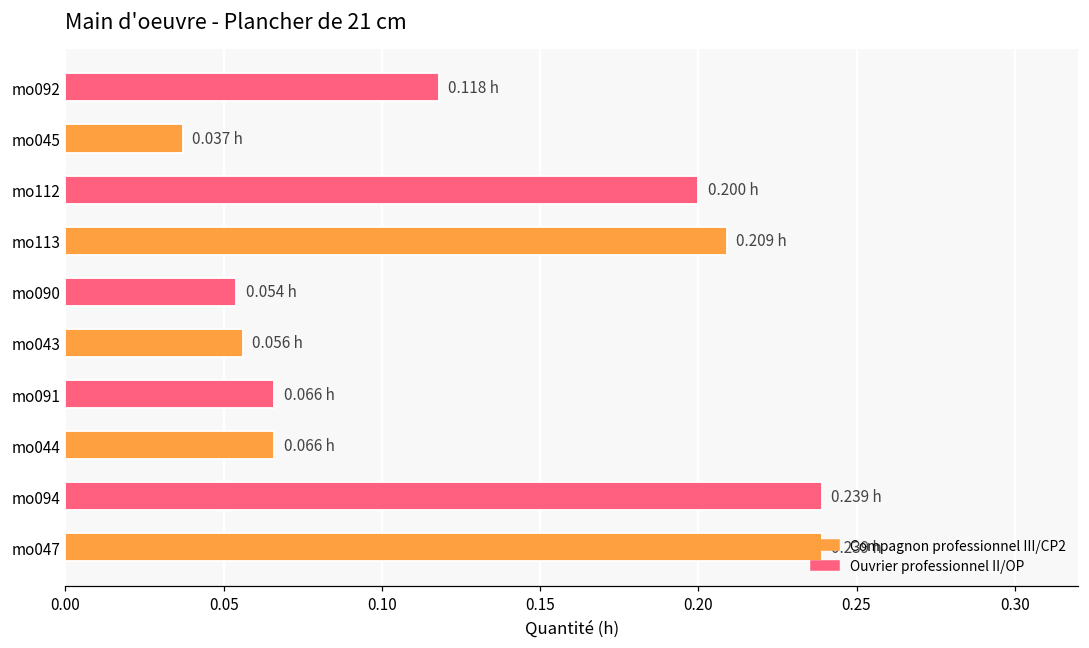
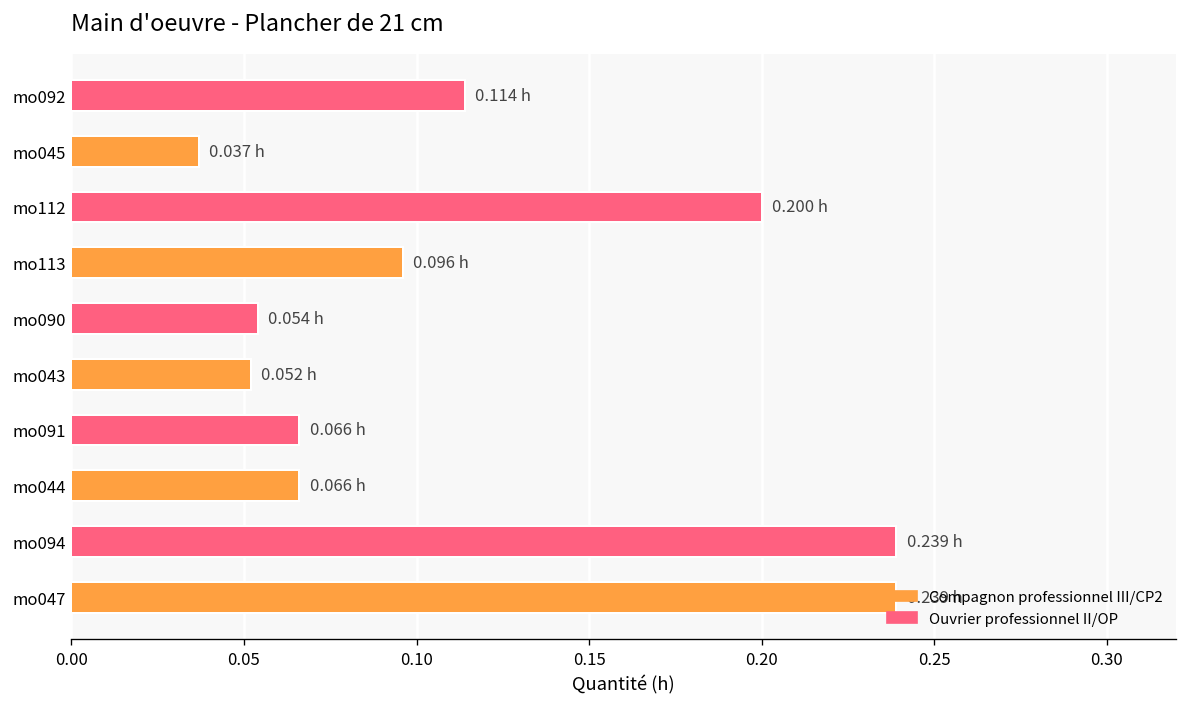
mo092: 0.118 -> 0.114
mo113: 0.209 -> 0.096
mo043: 0.056 -> 0.052
